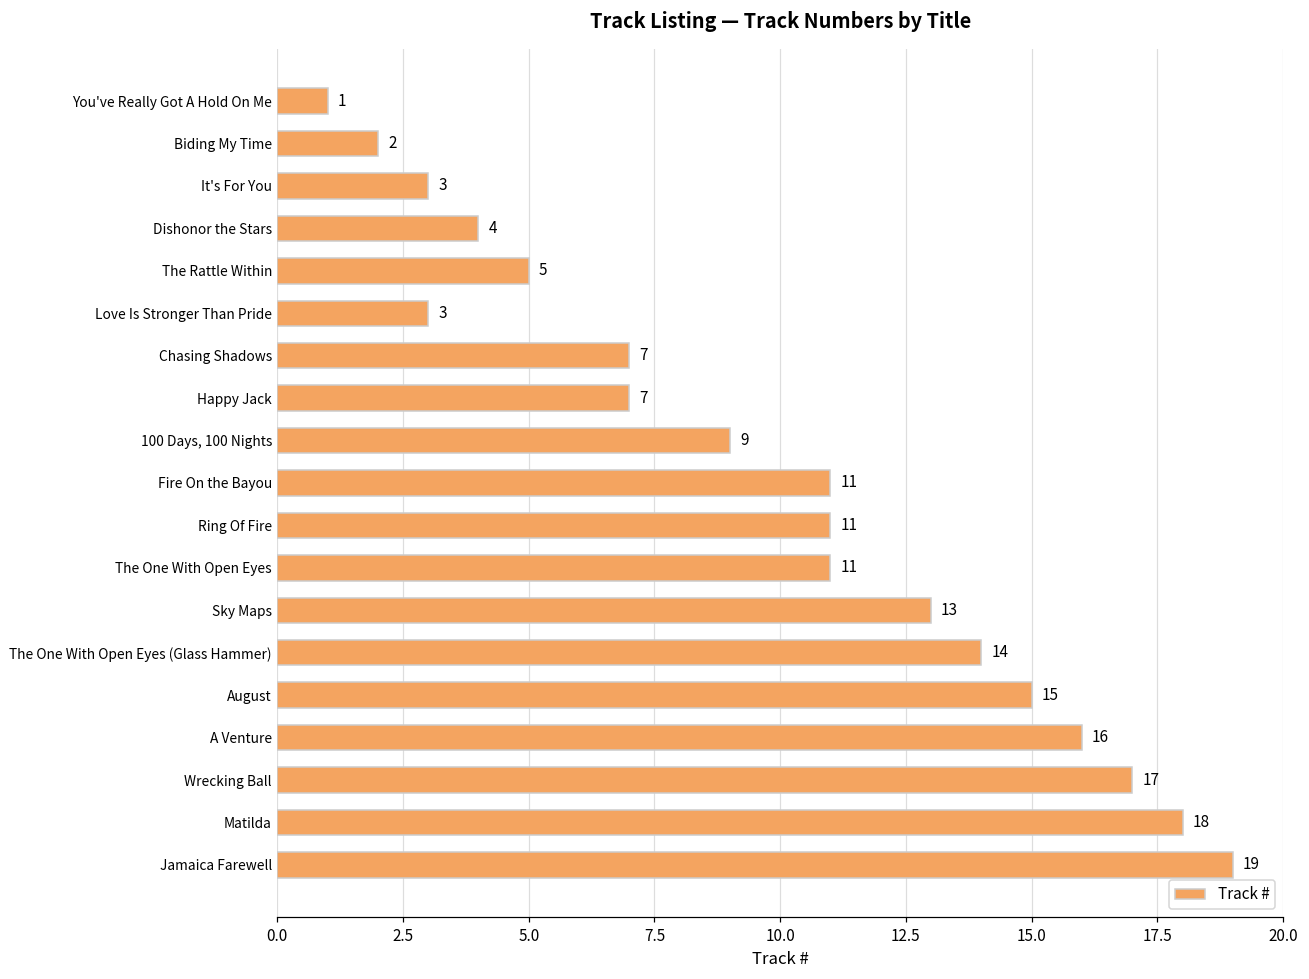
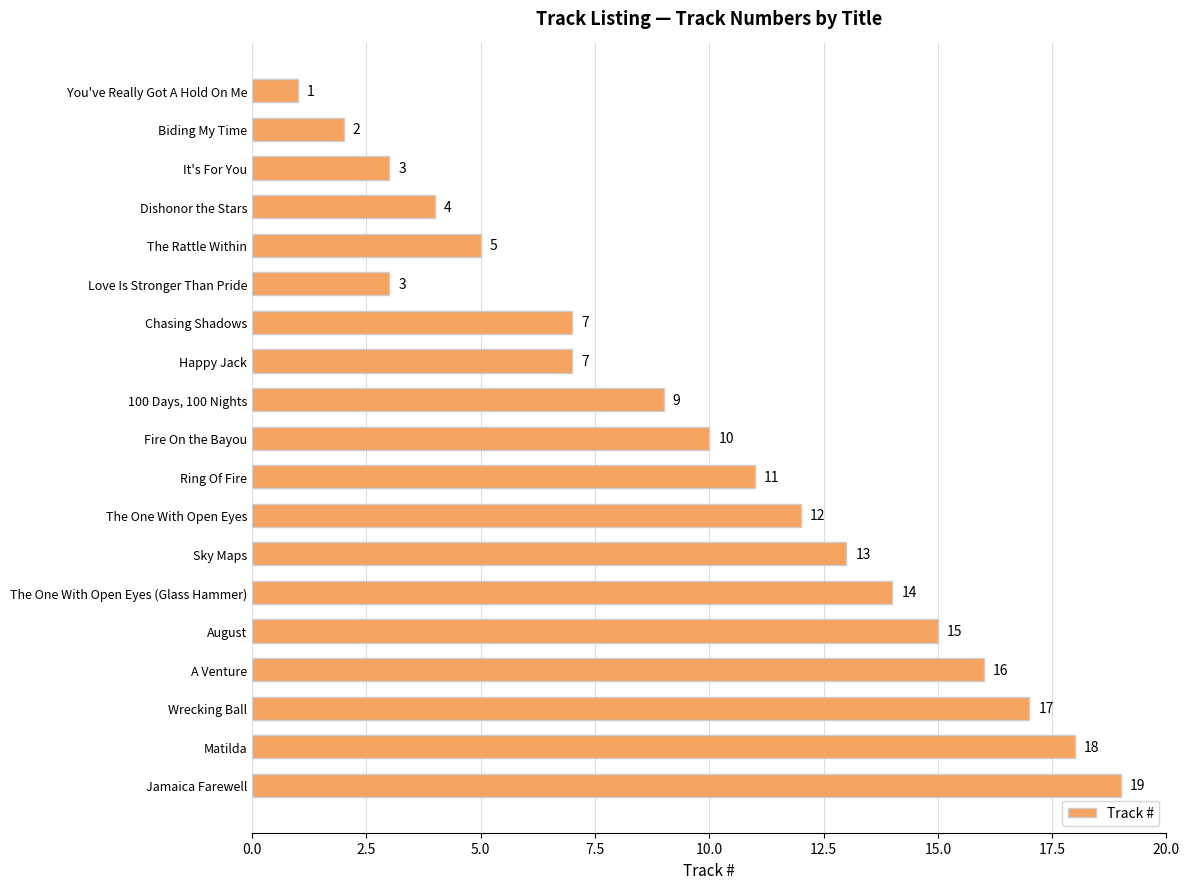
Fire On the Bayou: 11 -> 10
The One With Open Eyes: 11 -> 12
